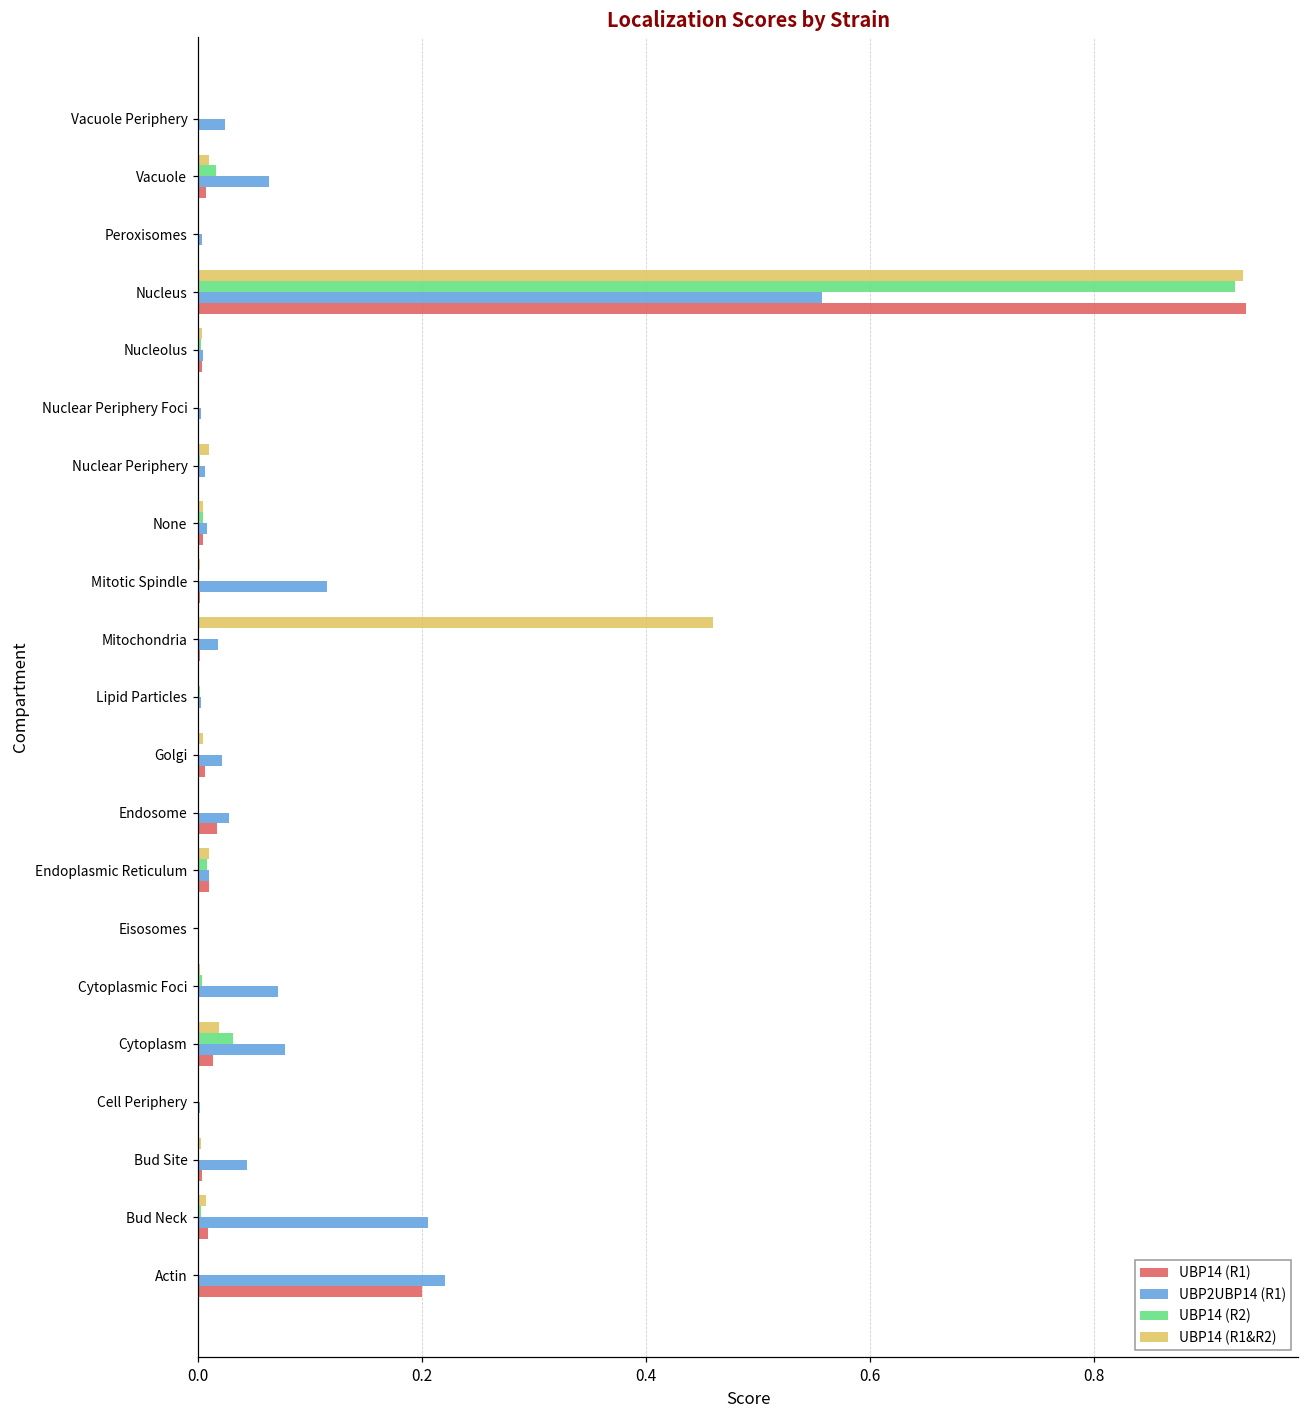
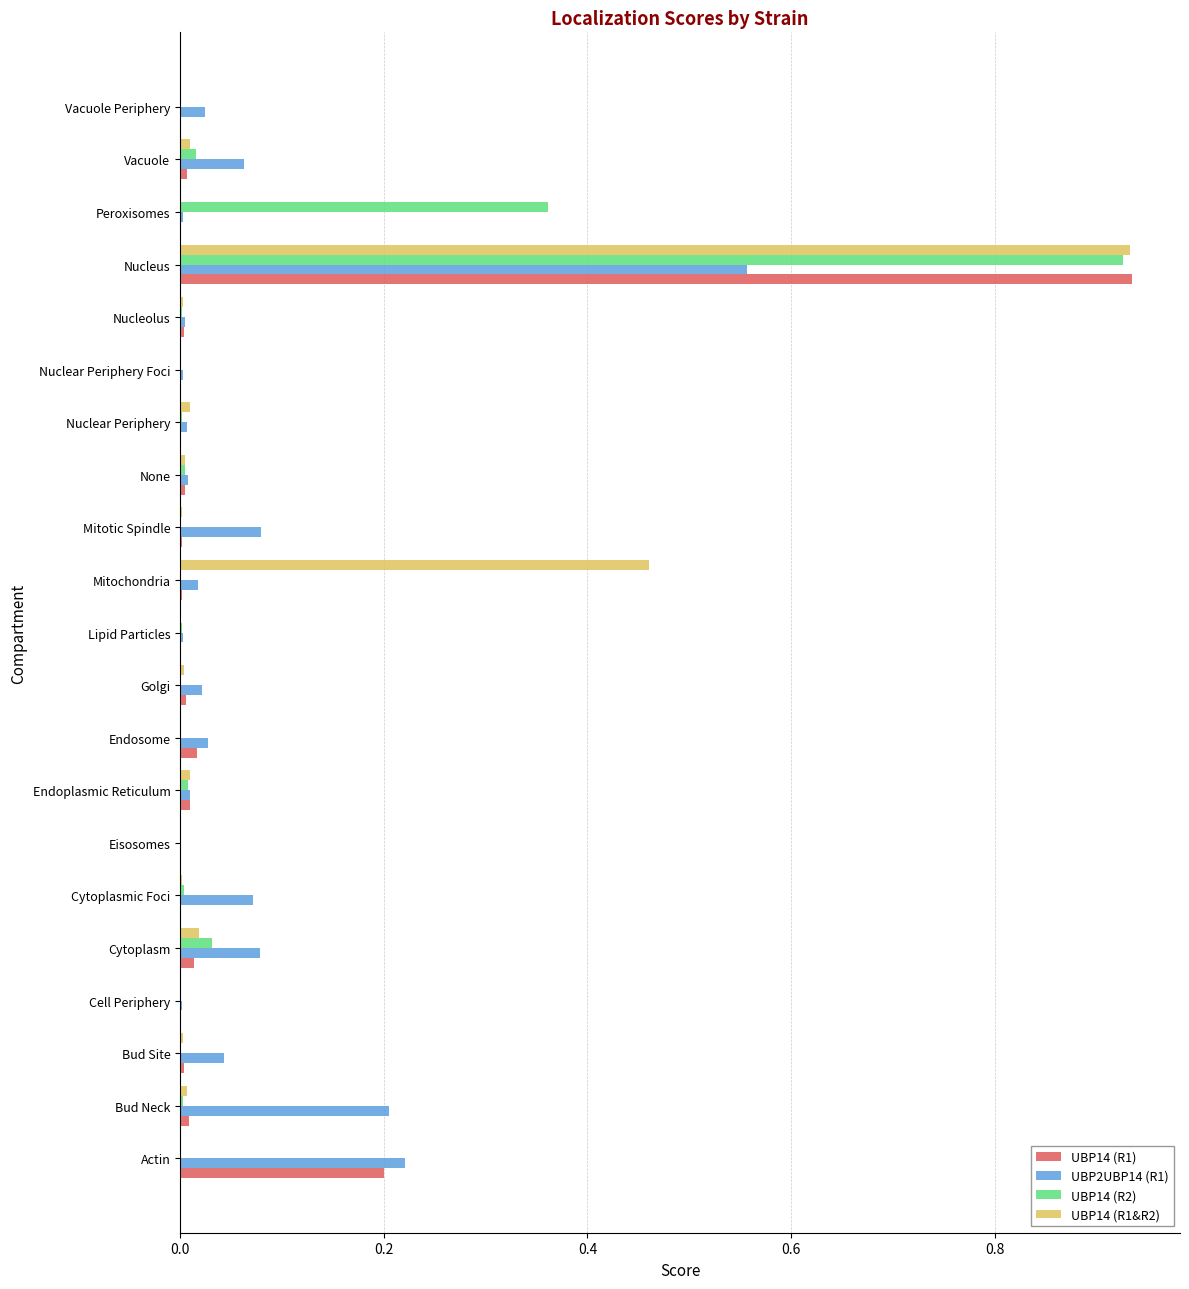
UBP14 (R2), Peroxisomes: 0.000 -> 0.361
UBP2UBP14 (R1), Mitotic Spindle: 0.115 -> 0.080
